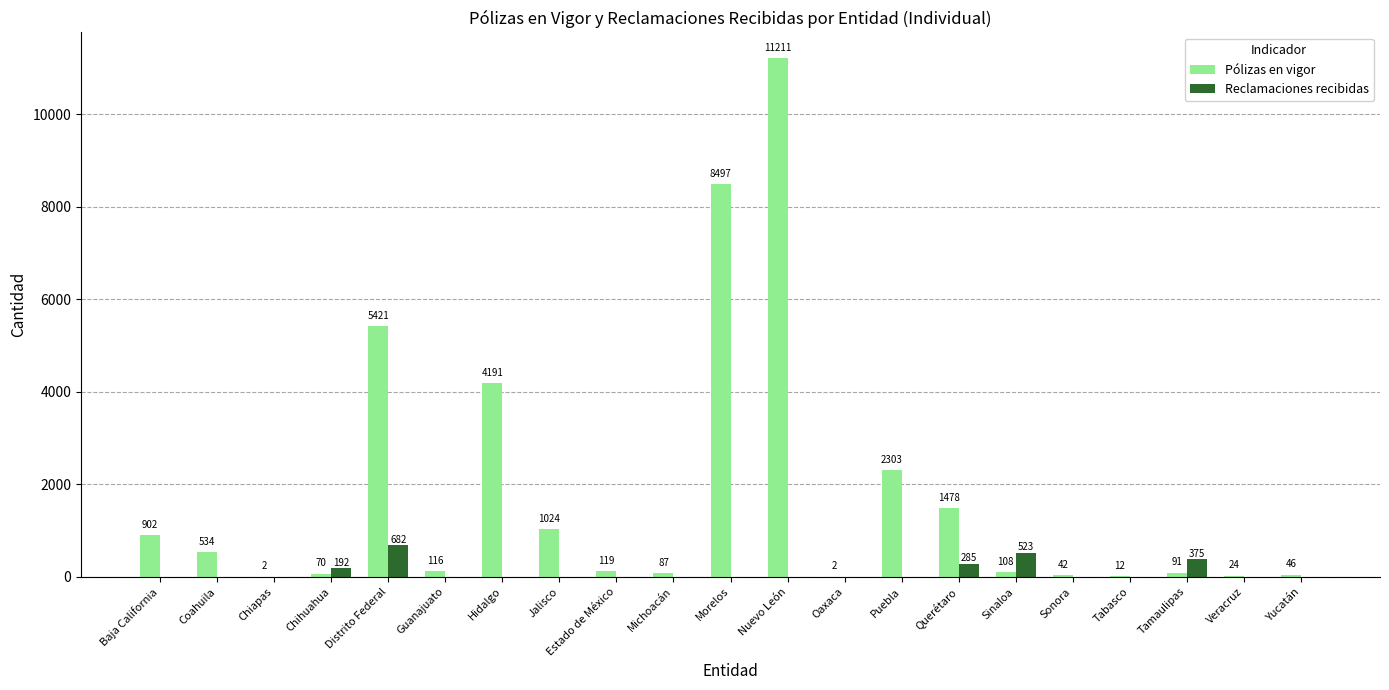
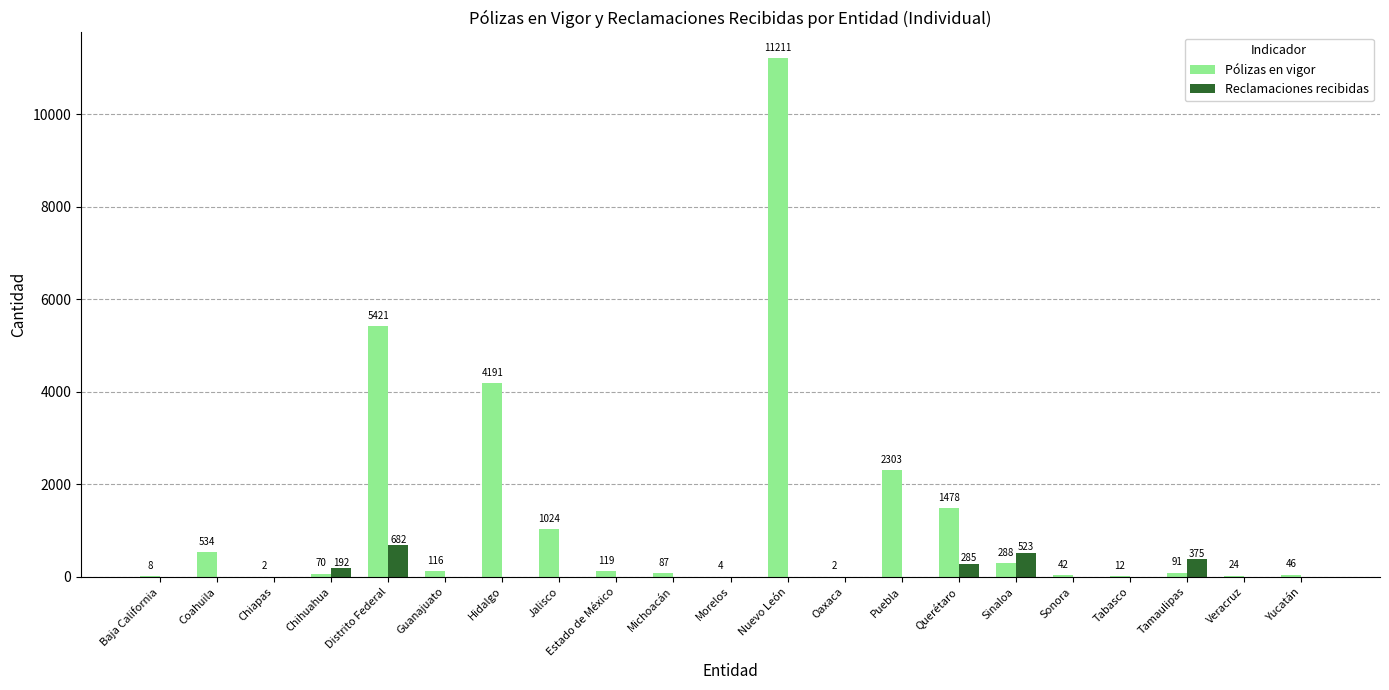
Pólizas en vigor, Baja California: 902 -> 8
Pólizas en vigor, Morelos: 8497 -> 4
Pólizas en vigor, Sinaloa: 108 -> 288
